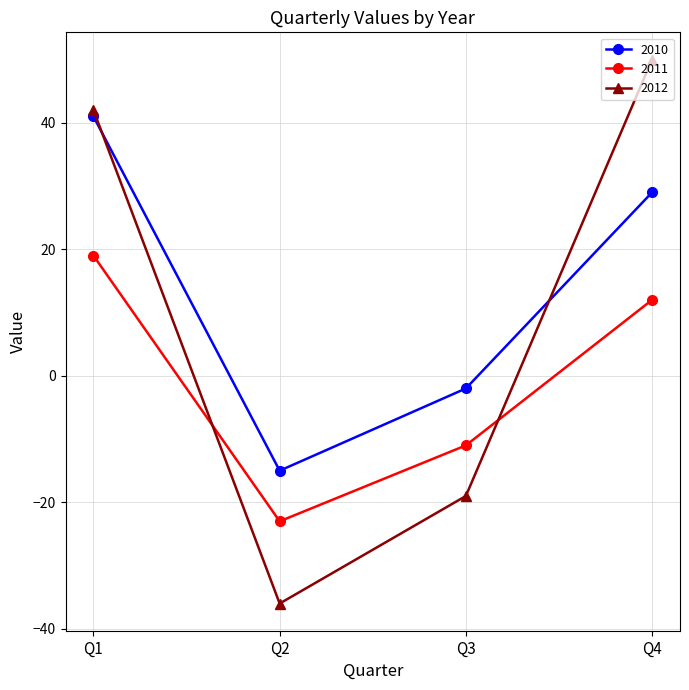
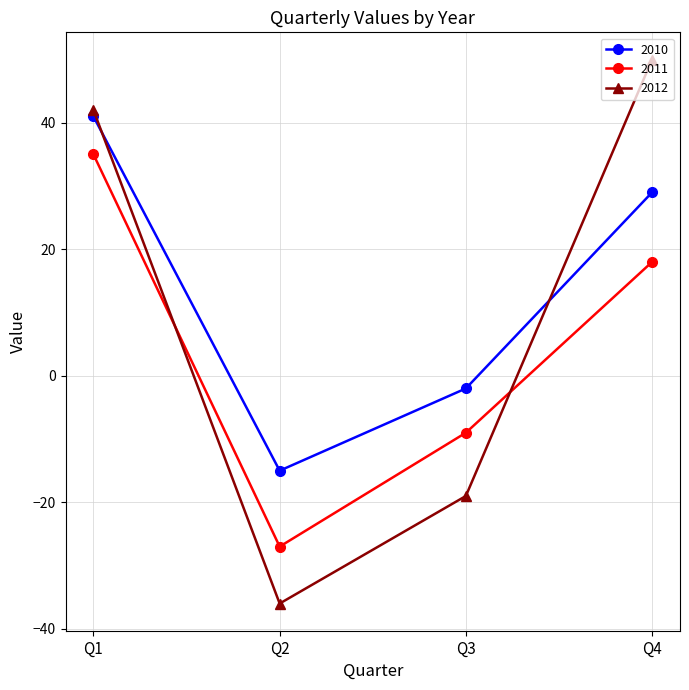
2011, Q1: 19 -> 35
2011, Q2: -23 -> -27
2011, Q3: -11 -> -9
2011, Q4: 12 -> 18
